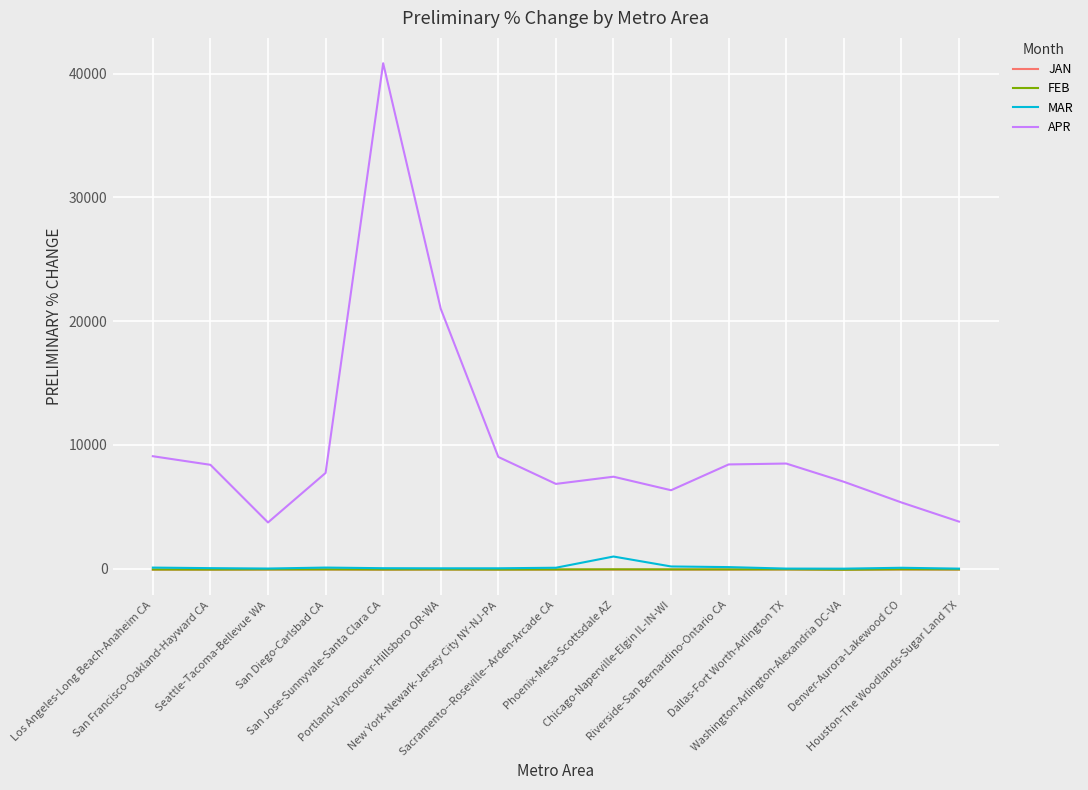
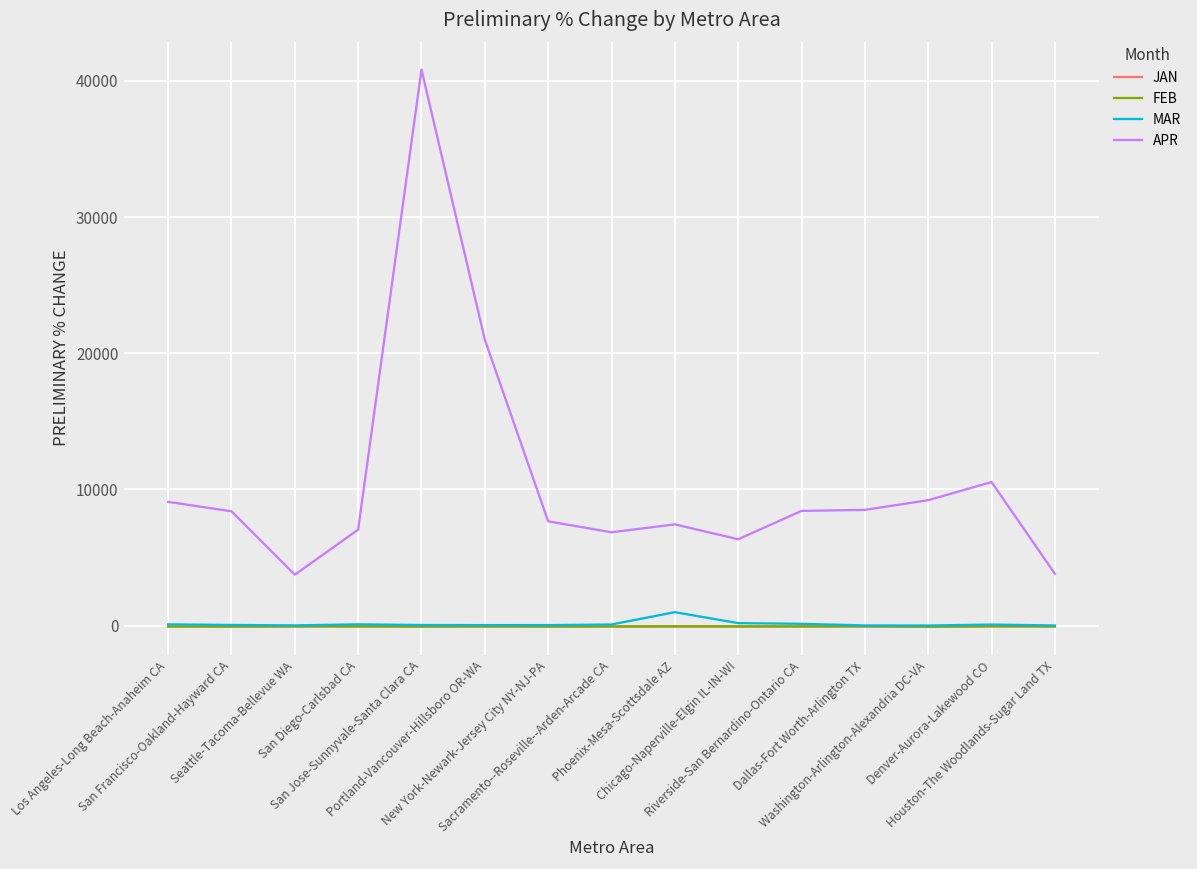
APR, San Diego-Carlsbad CA: 7700 -> 7000
APR, New York-Newark-Jersey City NY-NJ-PA: 9000 -> 7700
APR, Washington-Arlington-Alexandria DC-VA: 7000 -> 9200
APR, Denver-Aurora-Lakewood CO: 5400 -> 10500
